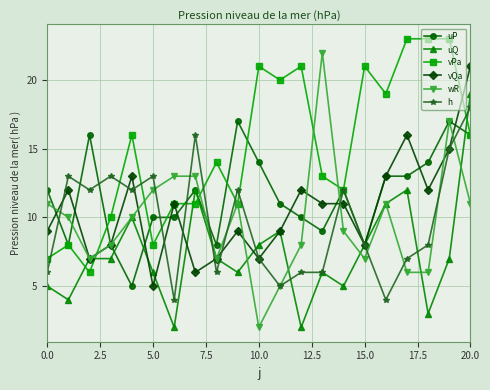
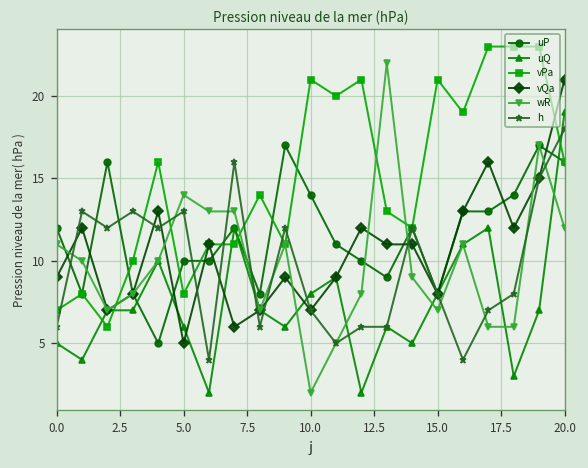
wR, 5.0: 12 -> 14
wR, 20.0: 11 -> 12
